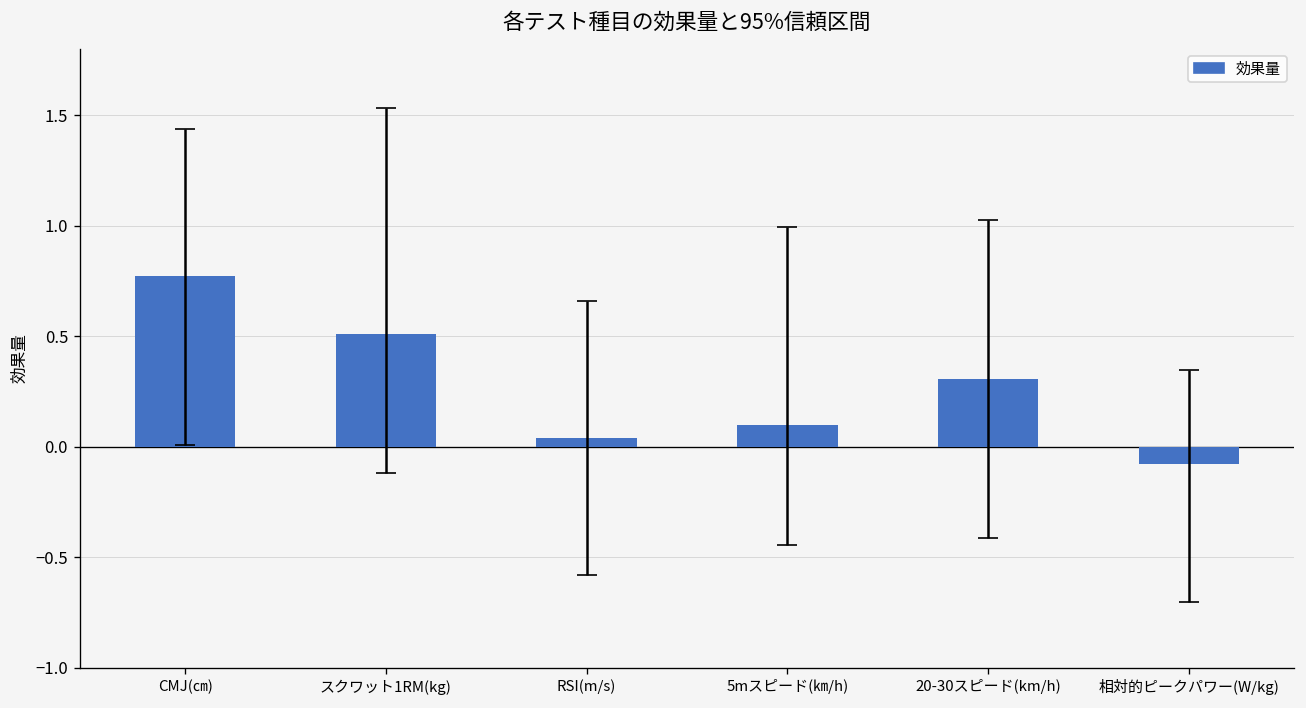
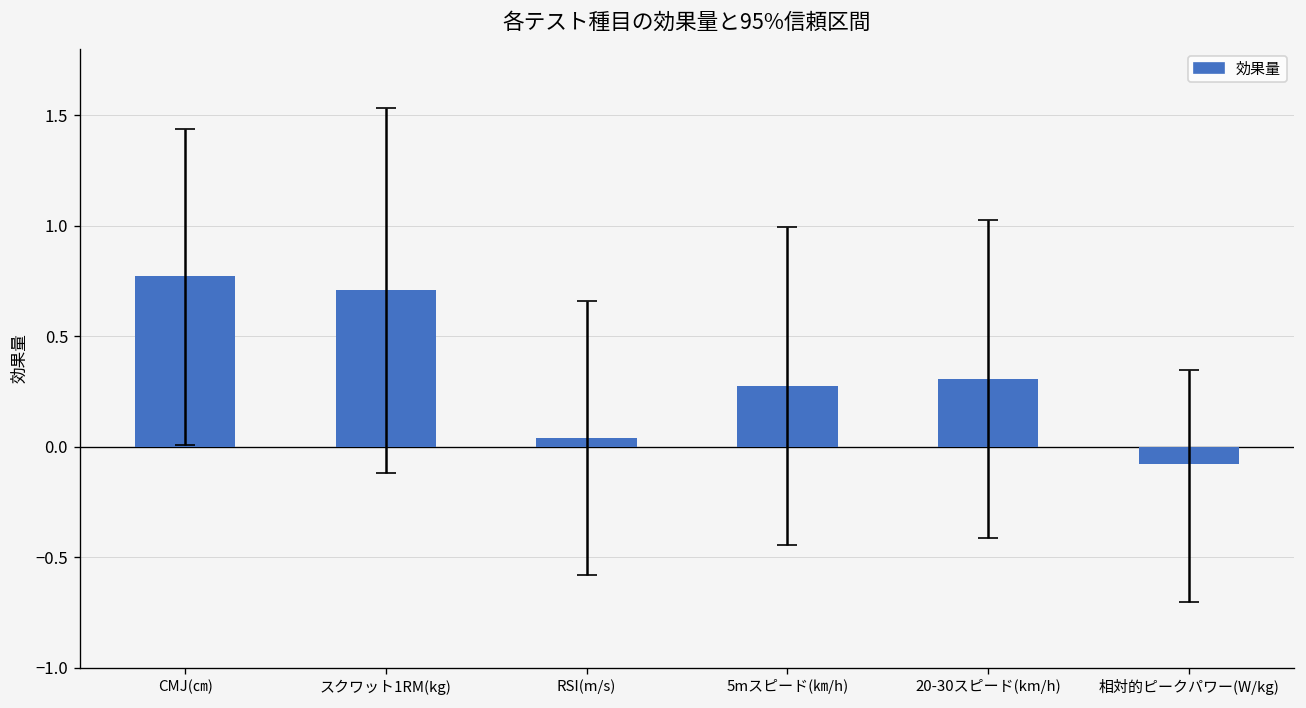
効果量, スクワット1RM(kg): 0.51 -> 0.71
効果量, 5mスピード(㎞/h): 0.10 -> 0.27
